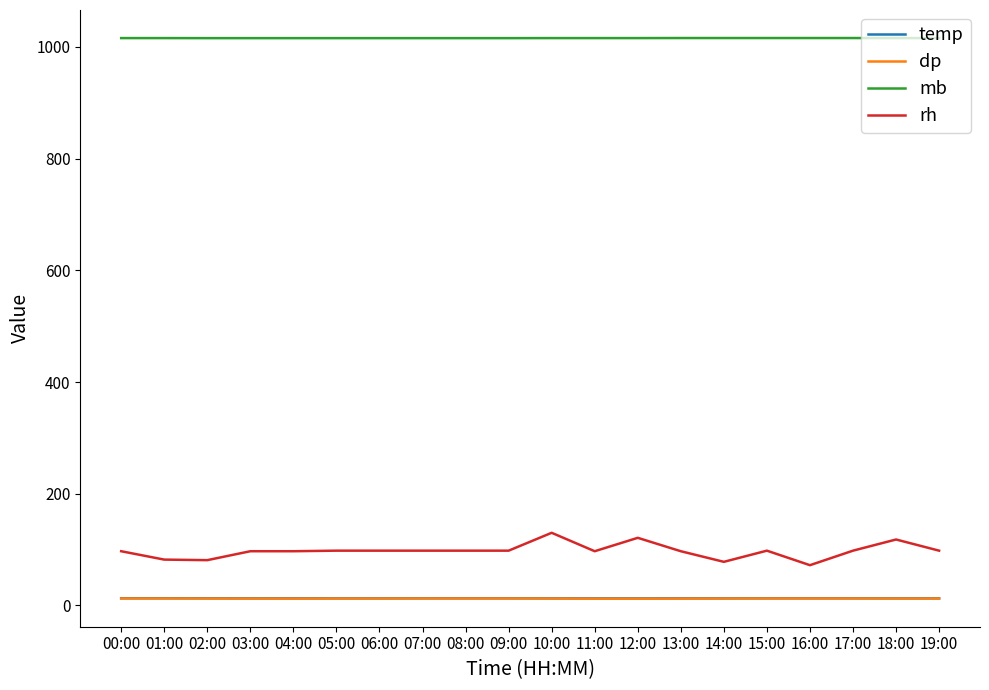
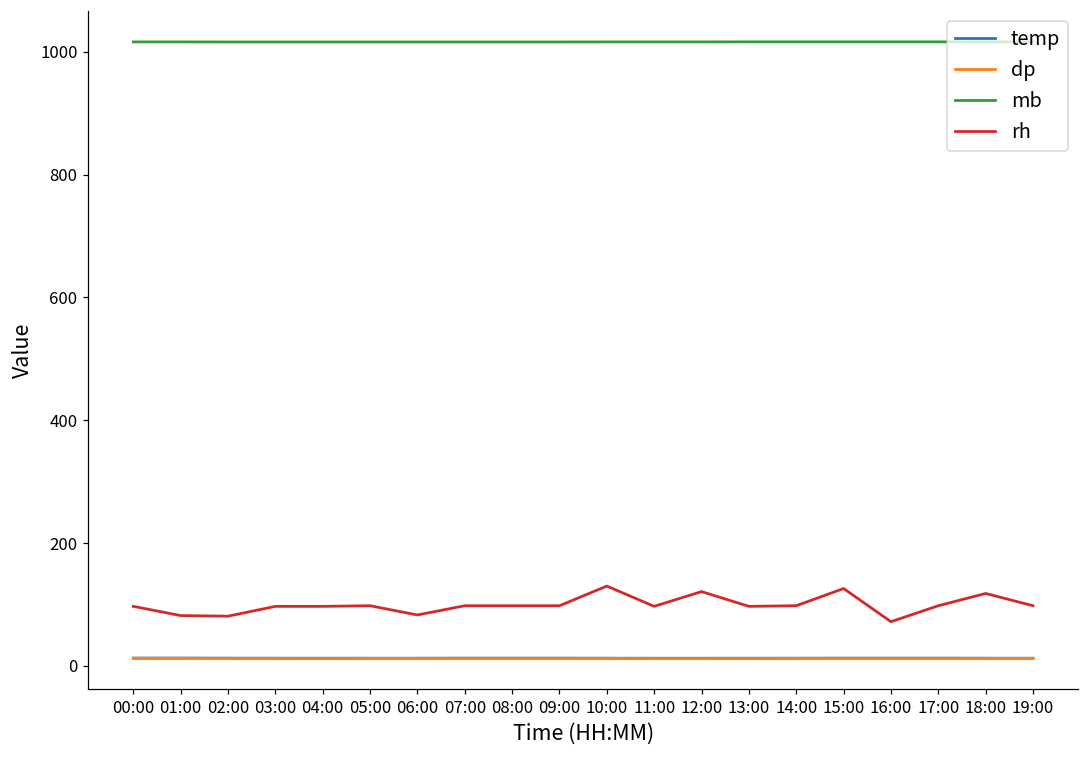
rh, 06:00: 100 -> 80
rh, 14:00: 80 -> 100
rh, 15:00: 100 -> 130
